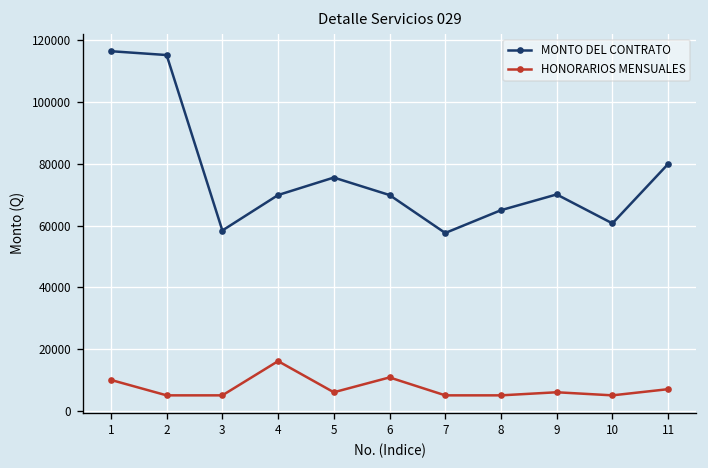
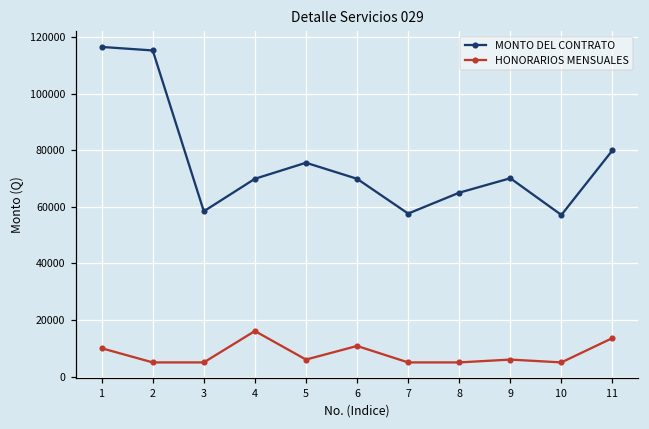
MONTO DEL CONTRATO, 10: 61000 -> 57000
HONORARIOS MENSUALES, 11: 7000 -> 14000
